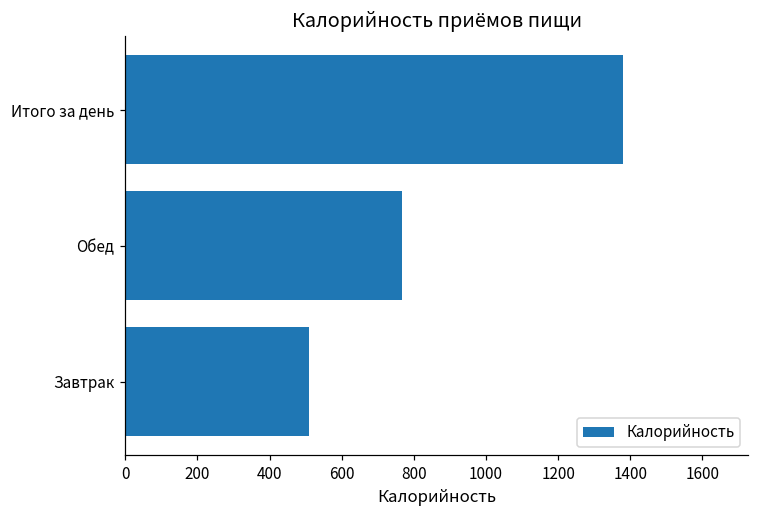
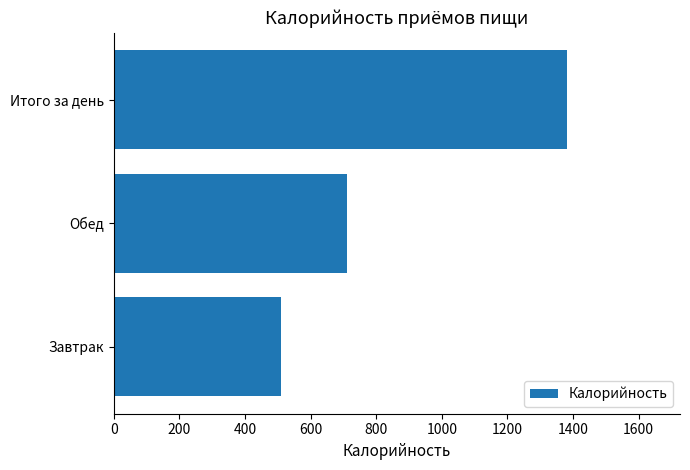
Обед: 770 -> 710
